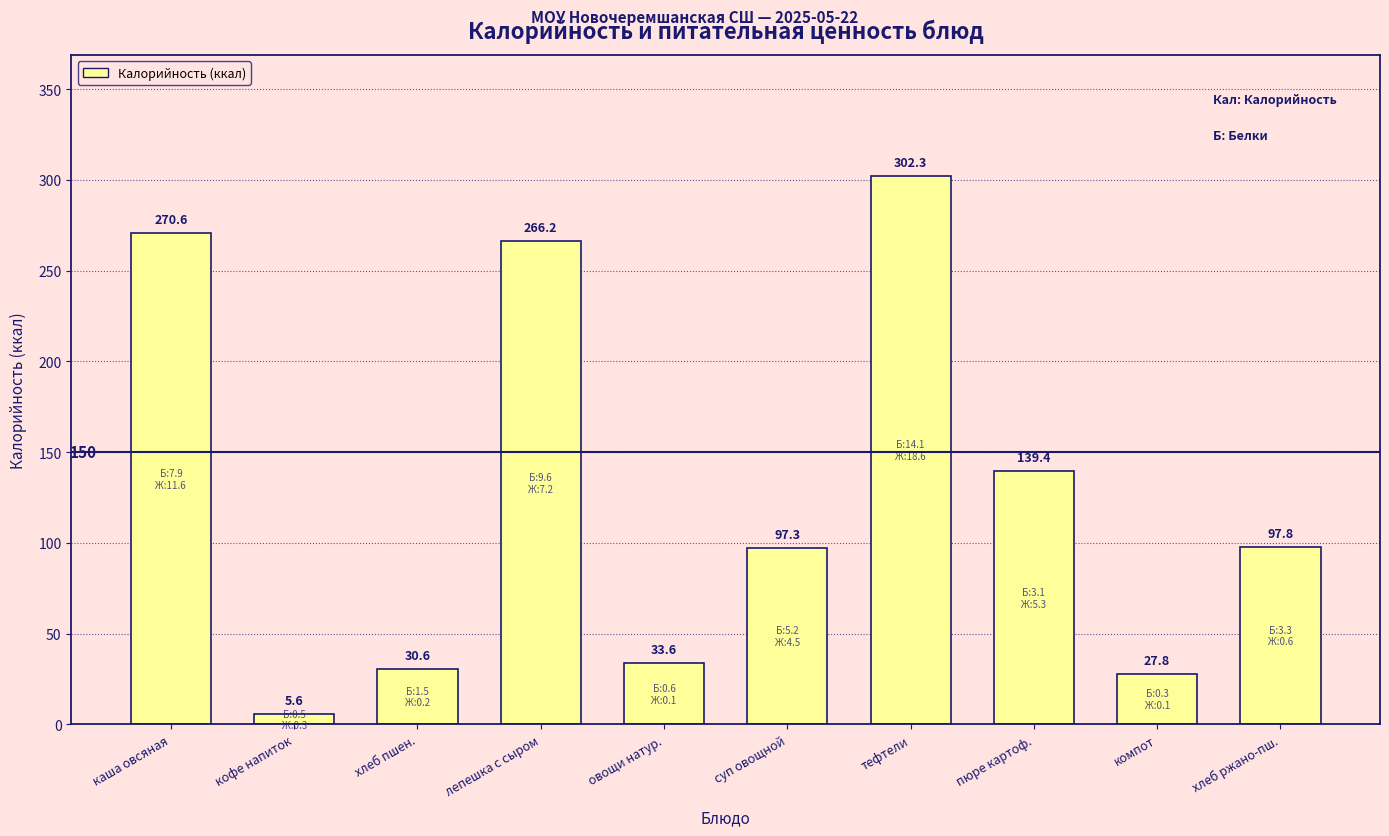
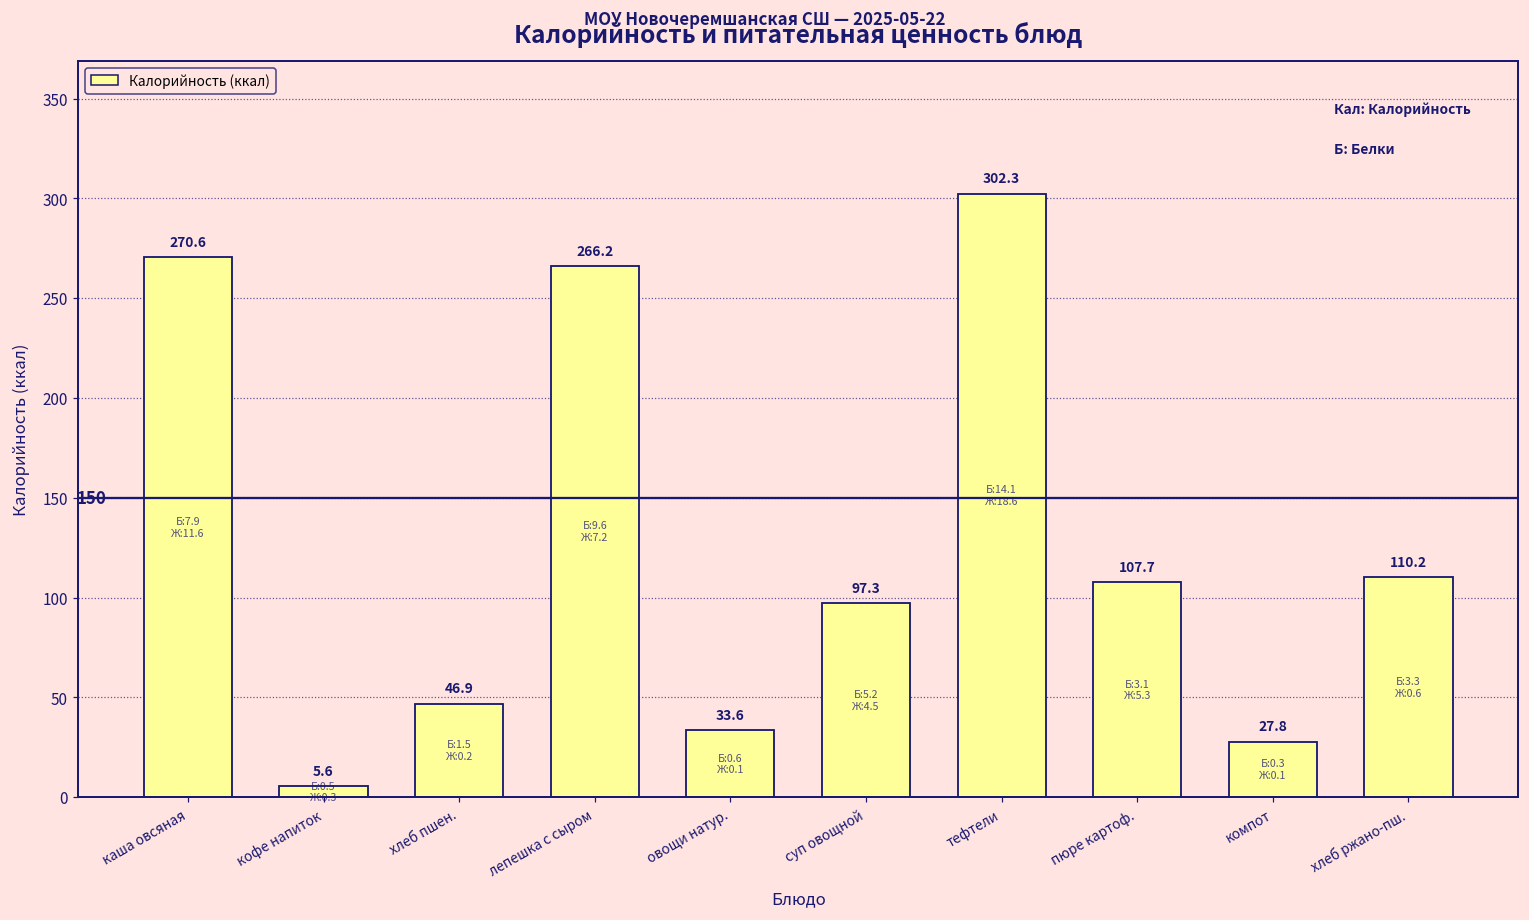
хлеб пшен.: 30.6 -> 46.9
пюре картоф.: 139.4 -> 107.7
хлеб ржано-пш.: 97.8 -> 110.2
